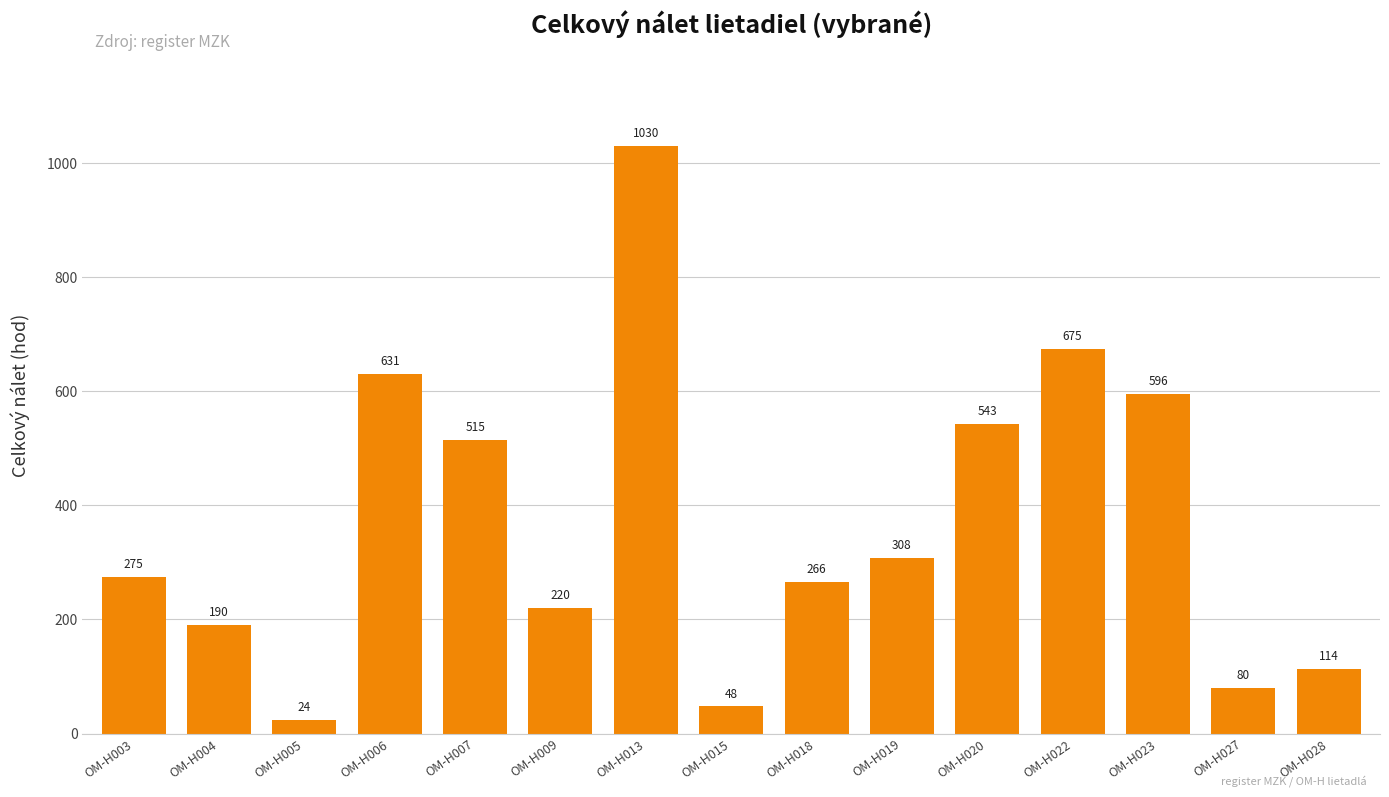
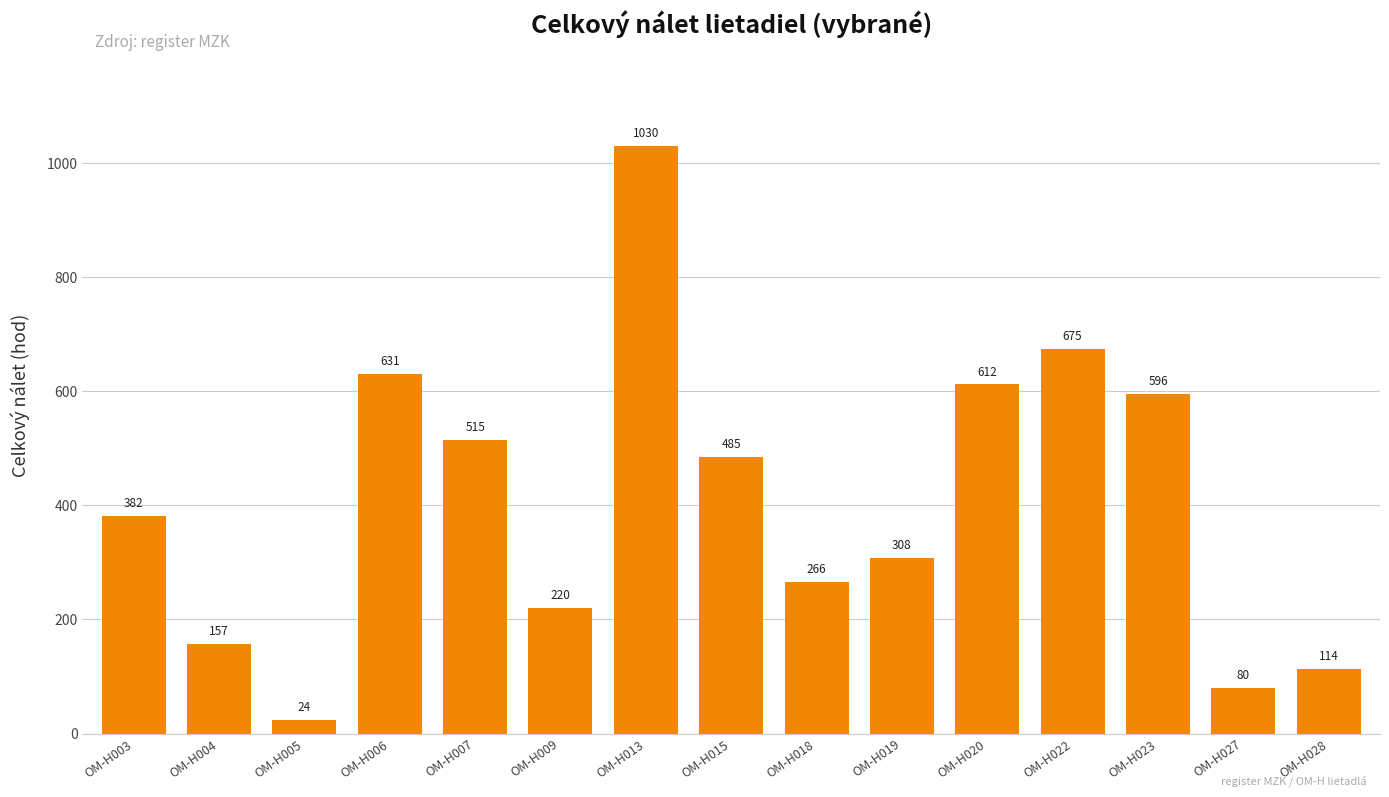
OM-H003: 275 -> 382
OM-H004: 190 -> 157
OM-H015: 48 -> 485
OM-H020: 543 -> 612
